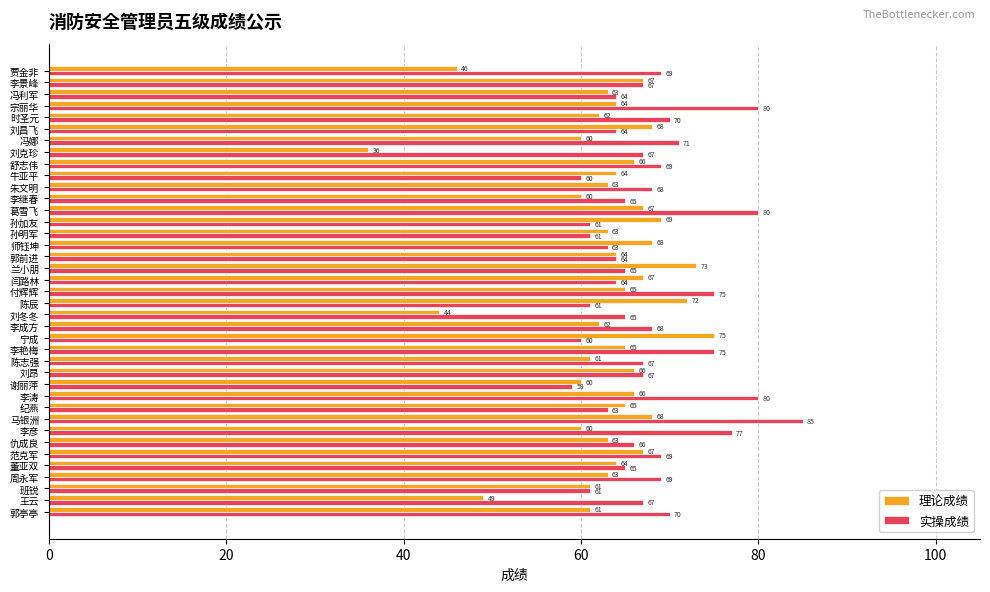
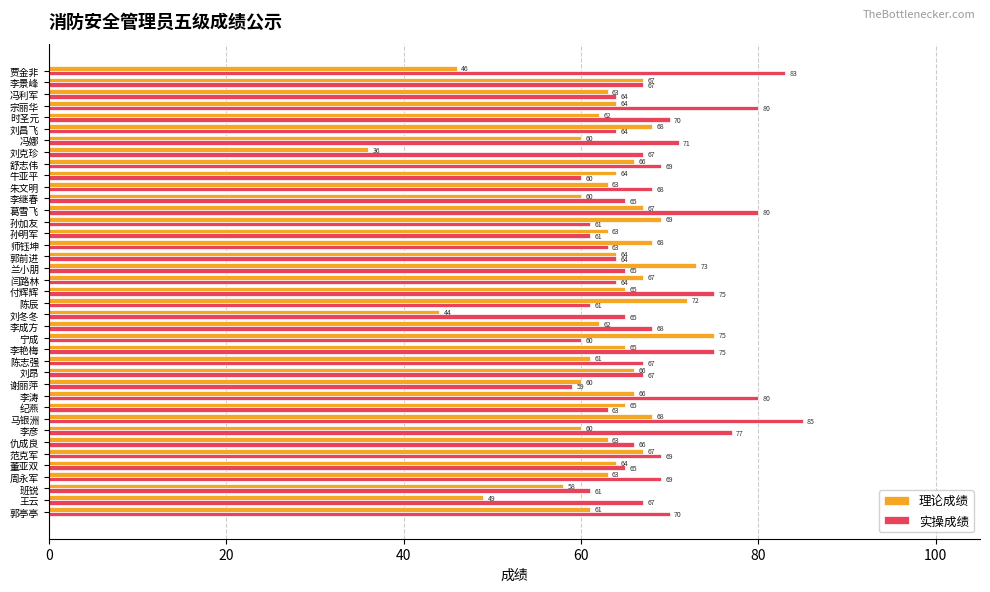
实操成绩, 贾金非: 69 -> 83
理论成绩, 班锐: 61 -> 58
